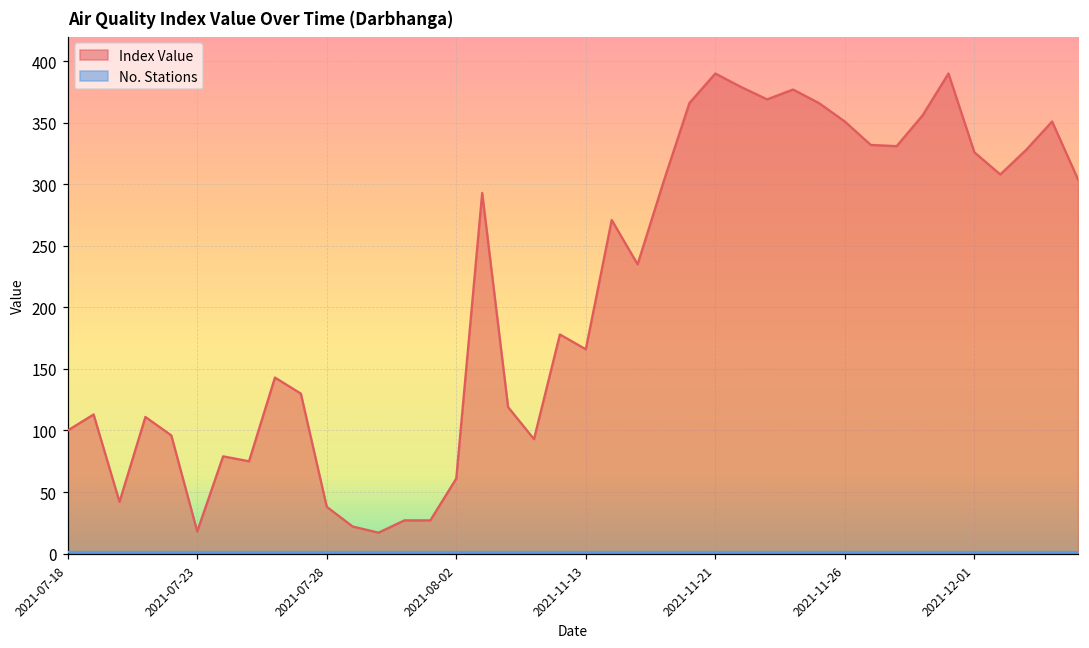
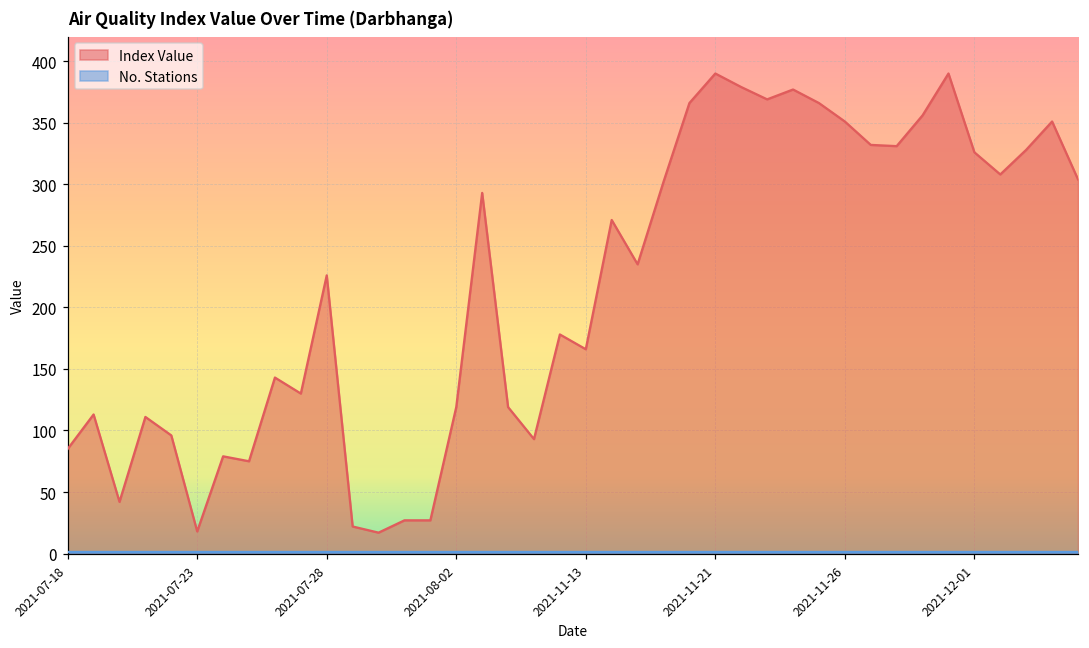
Index Value, 2021-07-18: 100 -> 85
Index Value, 2021-07-28: 38 -> 226
Index Value, 2021-08-02: 61 -> 119
